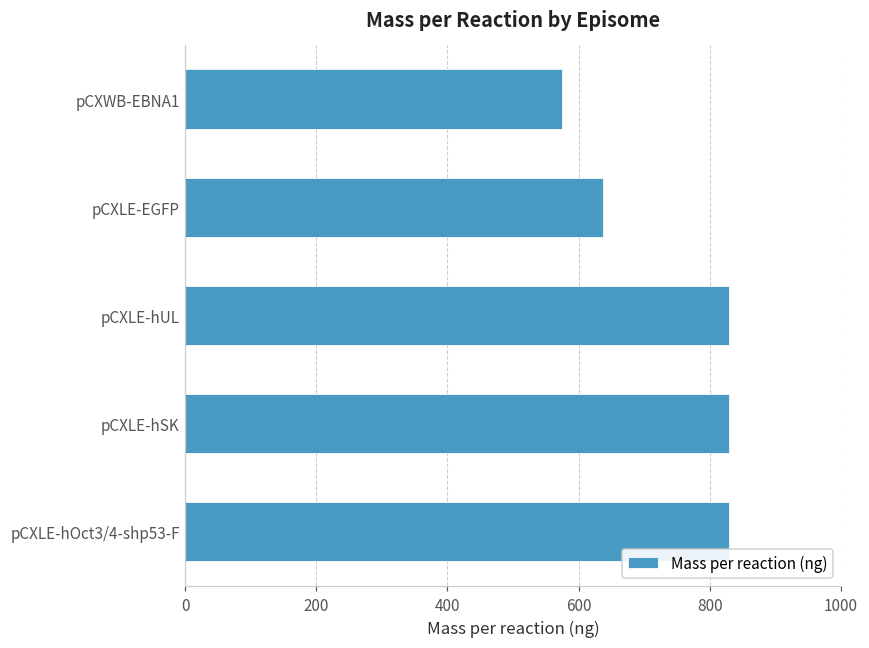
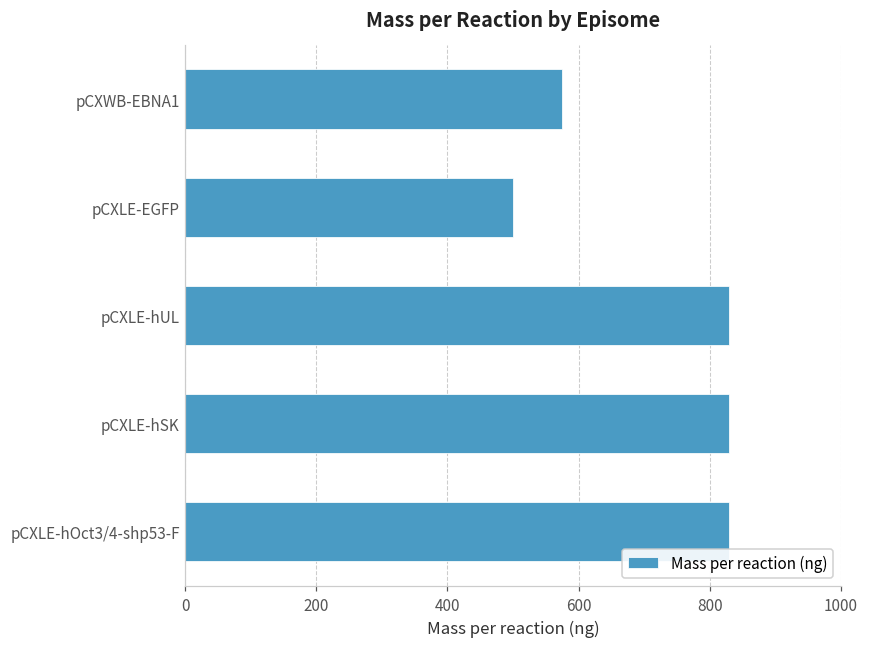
pCXLE-EGFP: 640 -> 500
